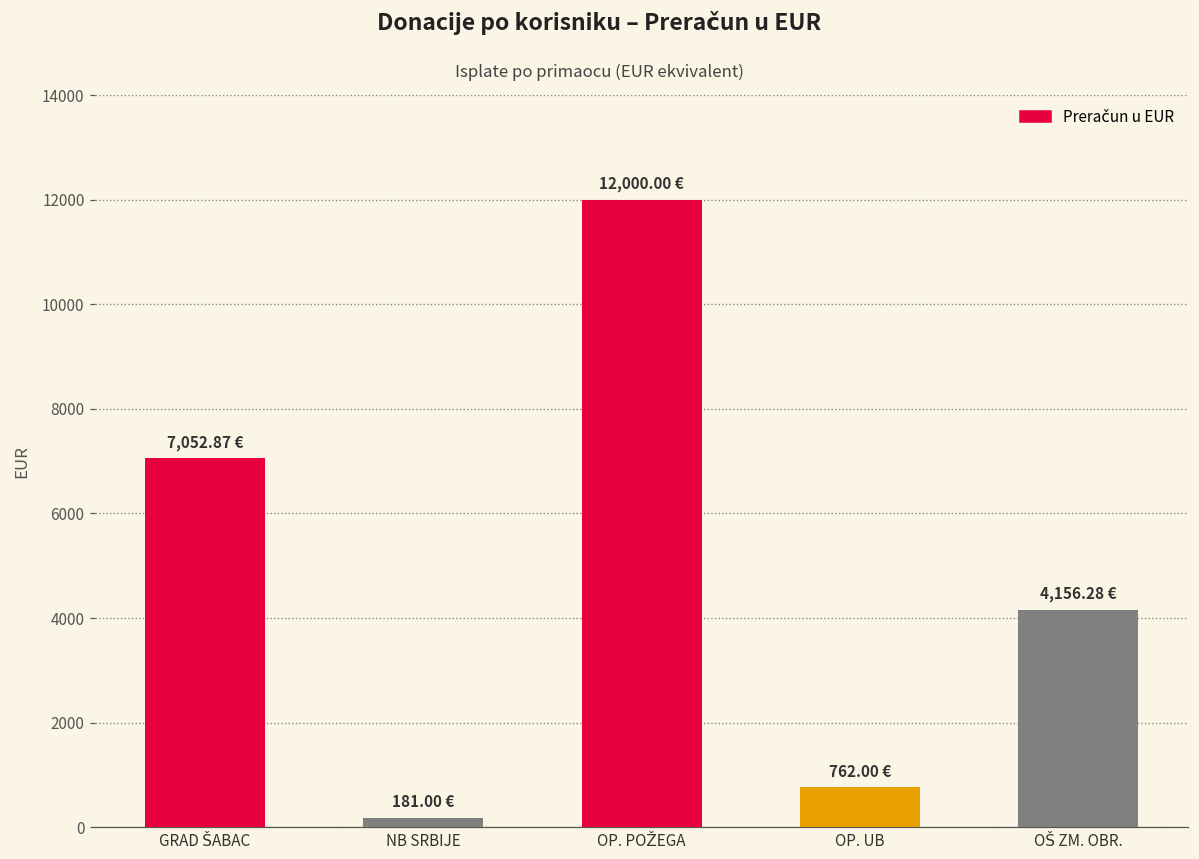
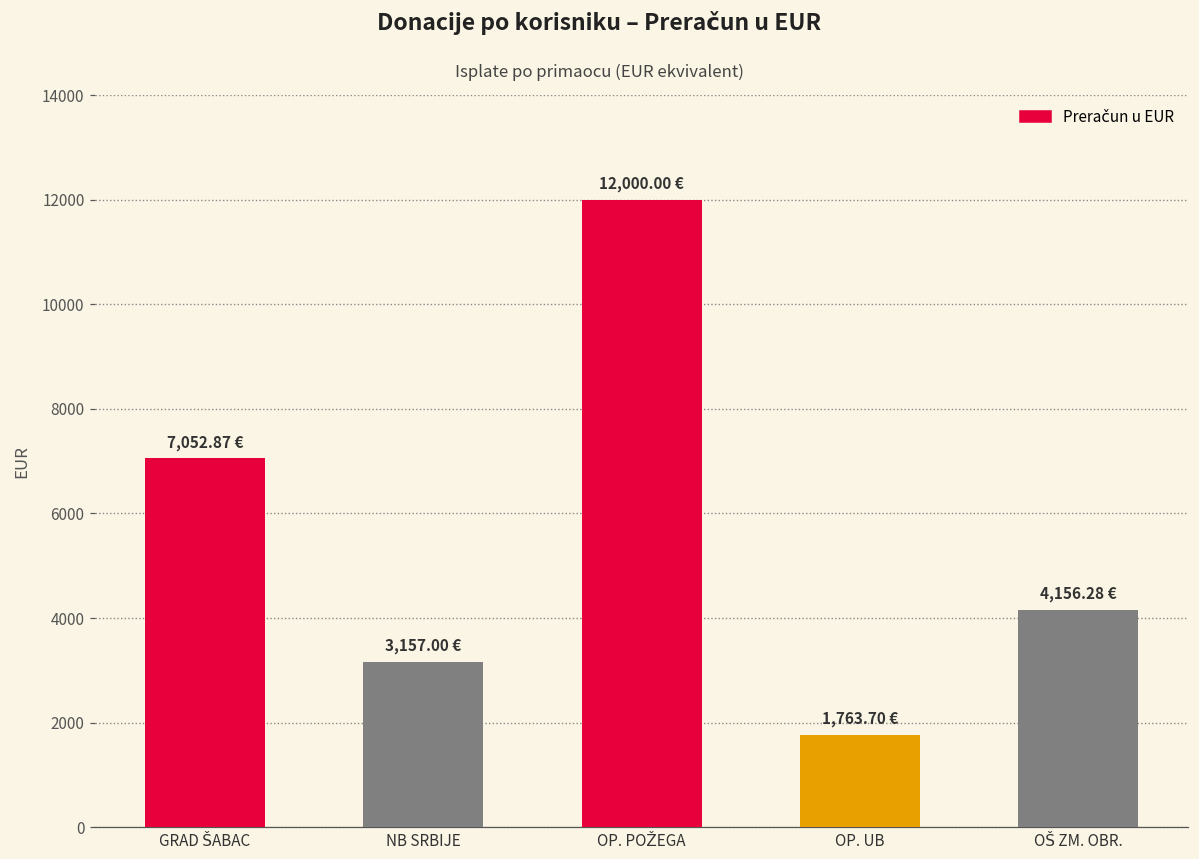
NB SRBIJE: 181.00 -> 3,157.00
OP. UB: 762.00 -> 1,763.70
